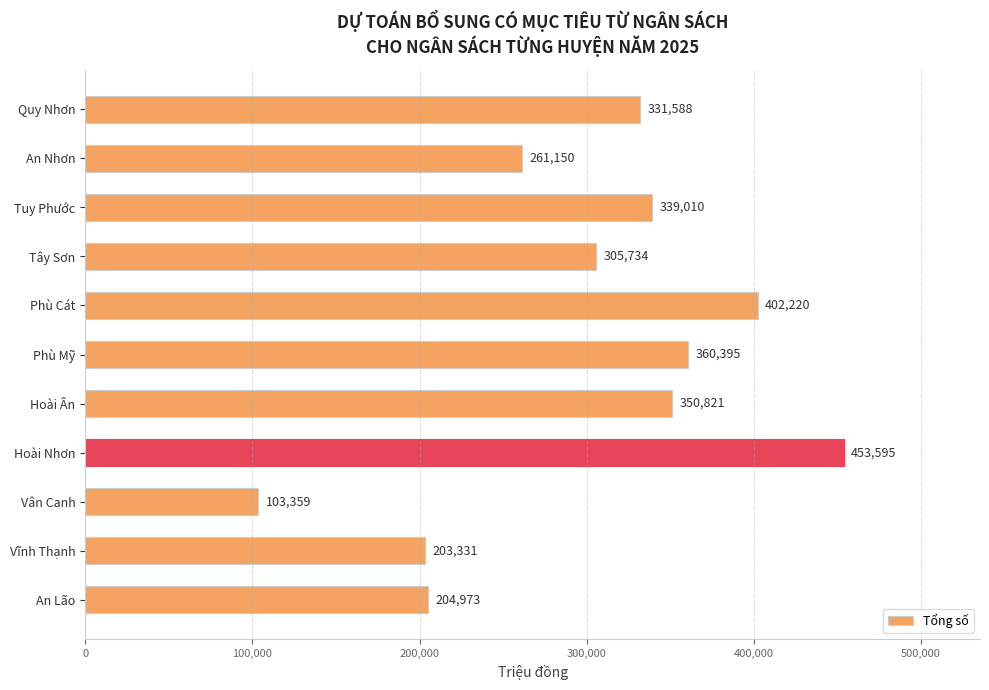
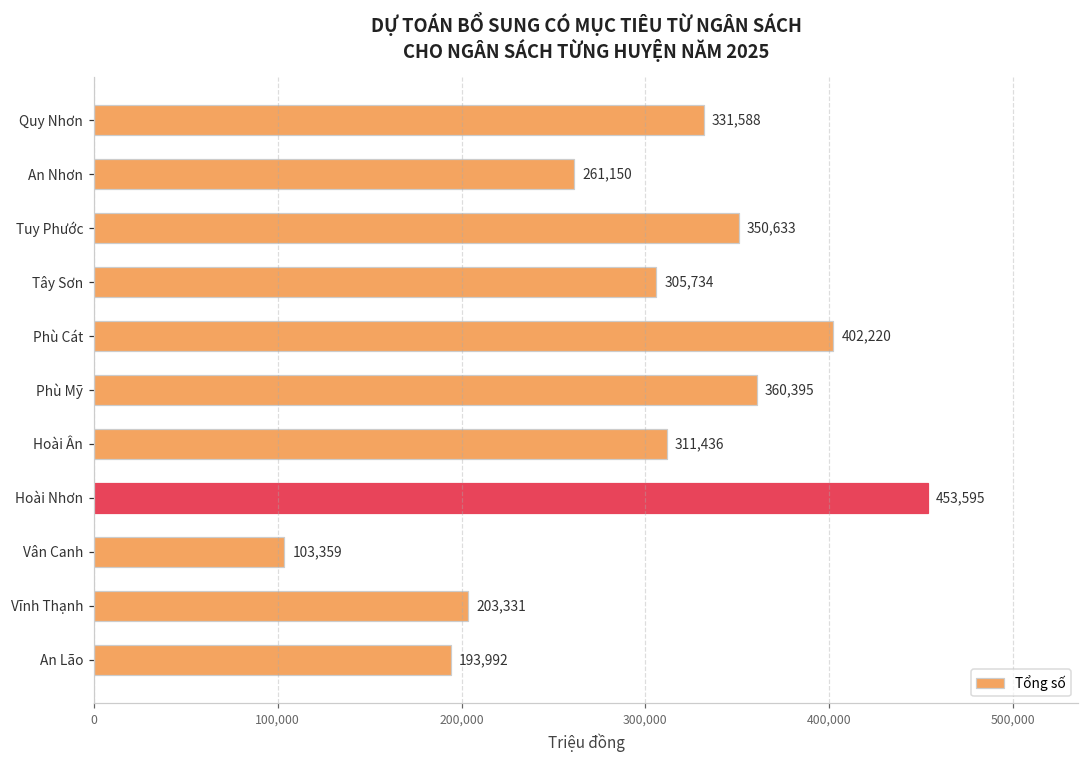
Tuy Phước: 339,010 -> 350,633
Hoài Ân: 350,821 -> 311,436
An Lão: 204,973 -> 193,992
